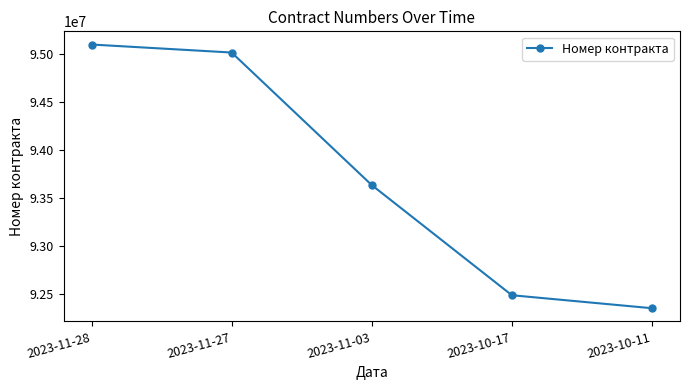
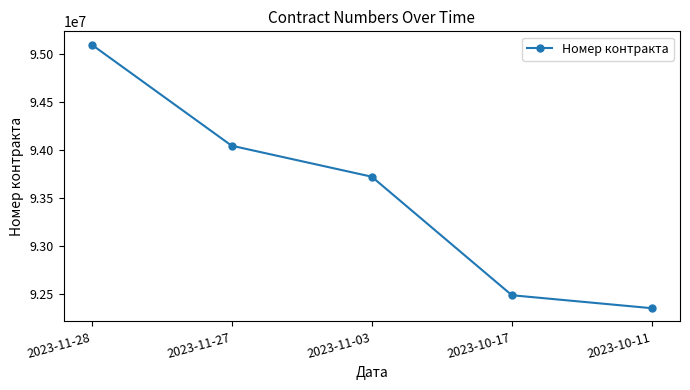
2023-11-27: 95000000 -> 94000000
2023-11-03: 93600000 -> 93700000
